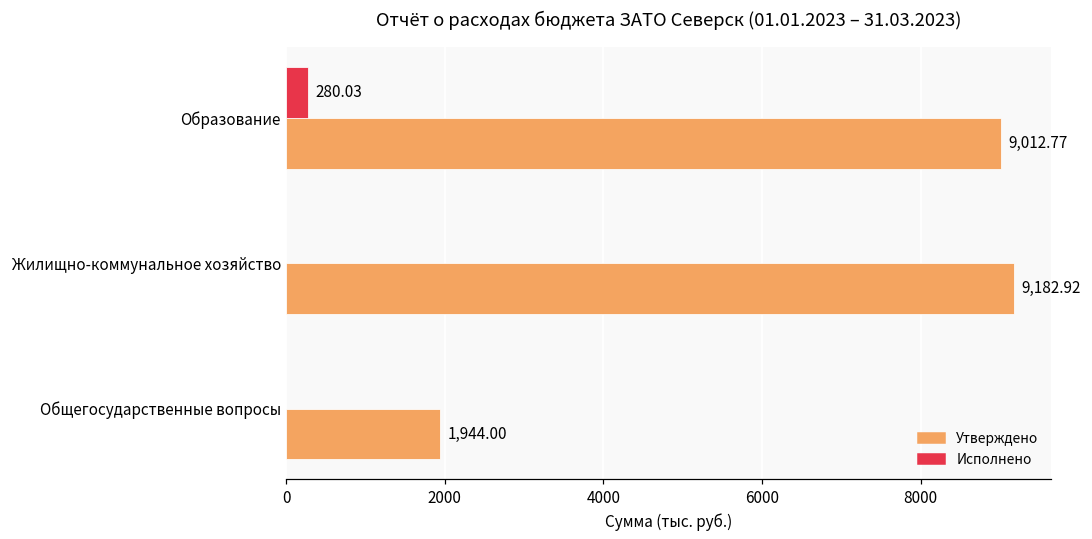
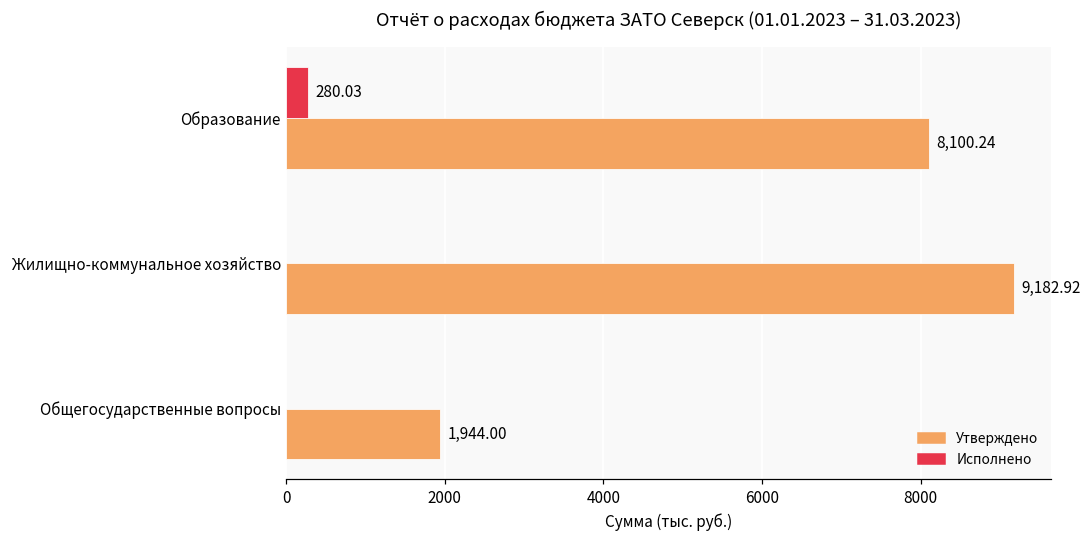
Утверждено, Образование: 9,012.77 -> 8,100.24
